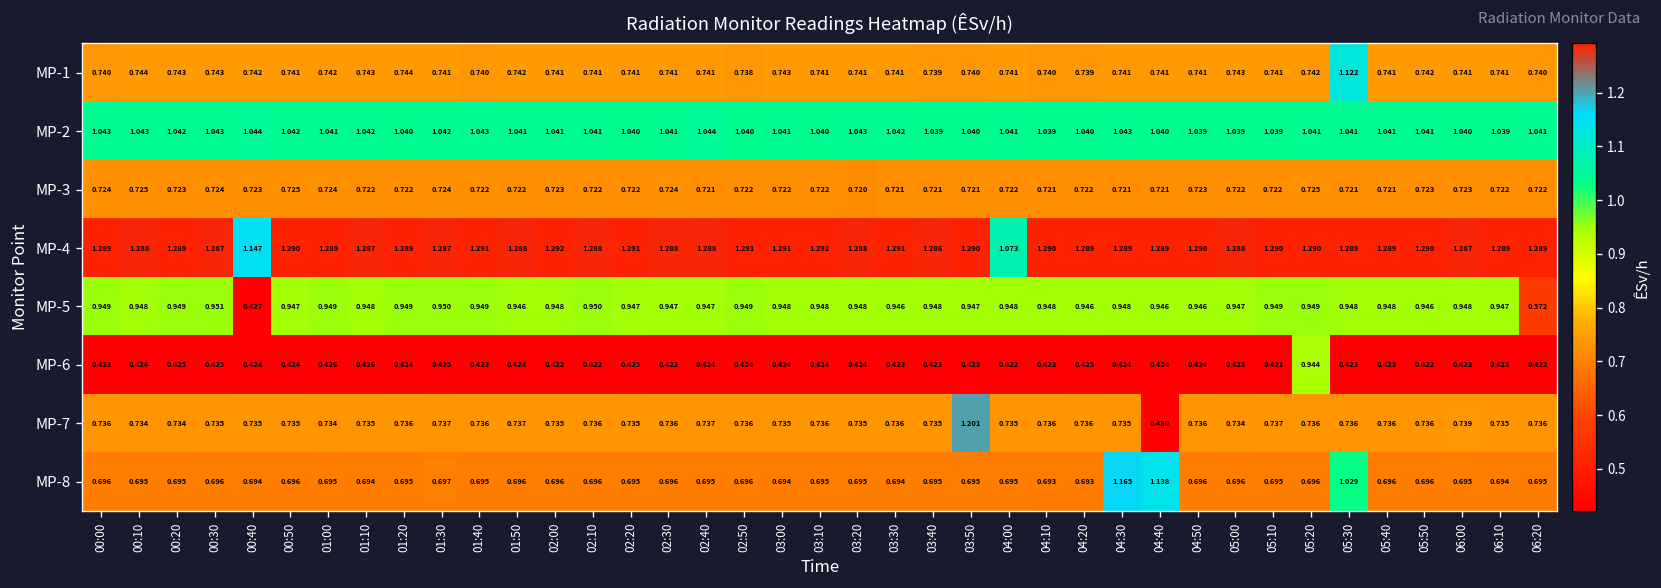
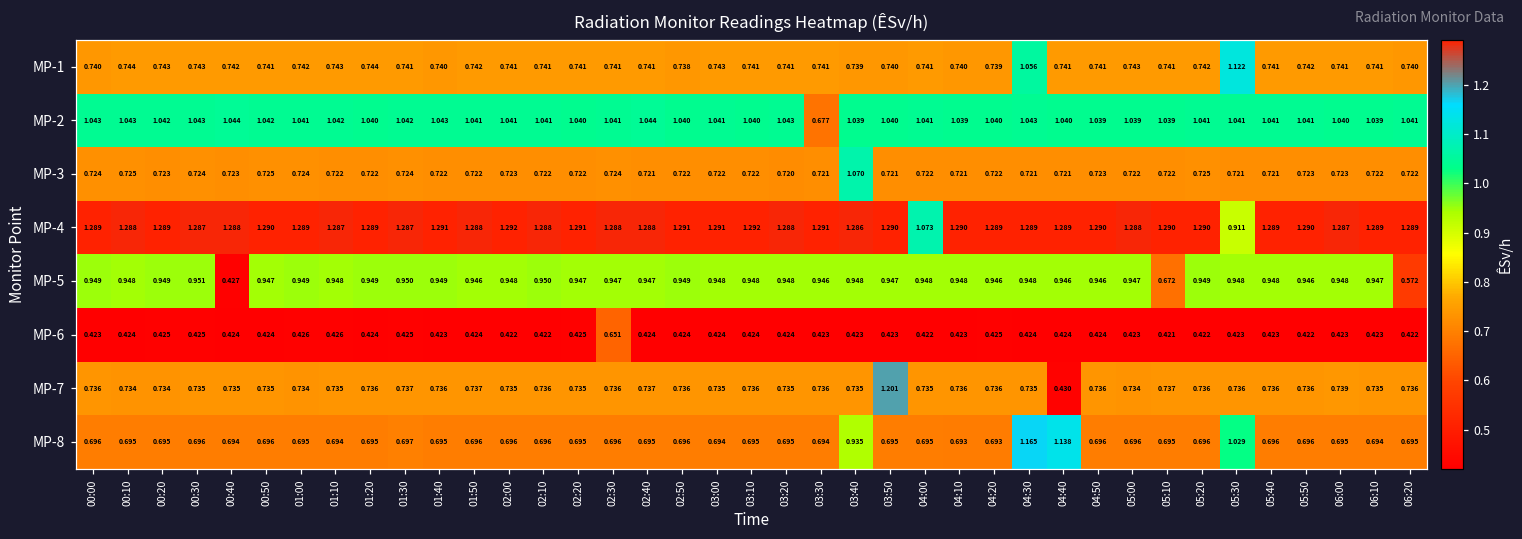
MP-1, 04:30: 0.741 -> 1.056
MP-2, 03:30: 1.042 -> 0.677
MP-3, 03:40: 0.721 -> 1.070
MP-4, 00:40: 1.147 -> 1.288
MP-4, 05:30: 1.289 -> 0.911
MP-5, 05:10: 0.949 -> 0.672
MP-6, 02:30: 0.422 -> 0.651
MP-6, 05:20: 0.944 -> 0.422
MP-8, 03:40: 0.695 -> 0.935
